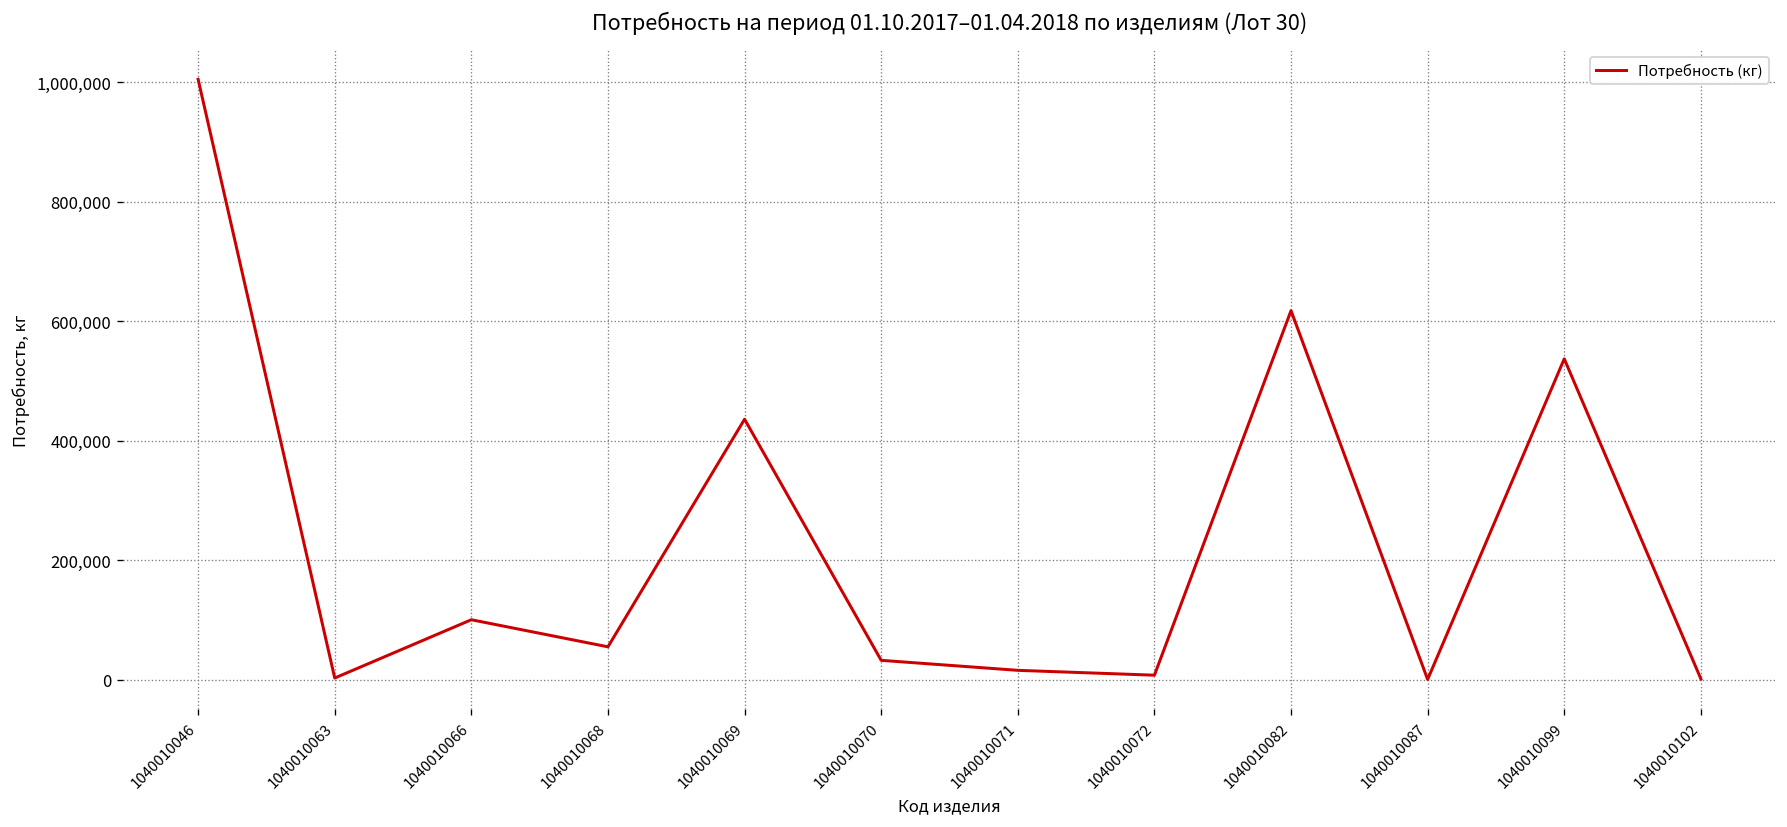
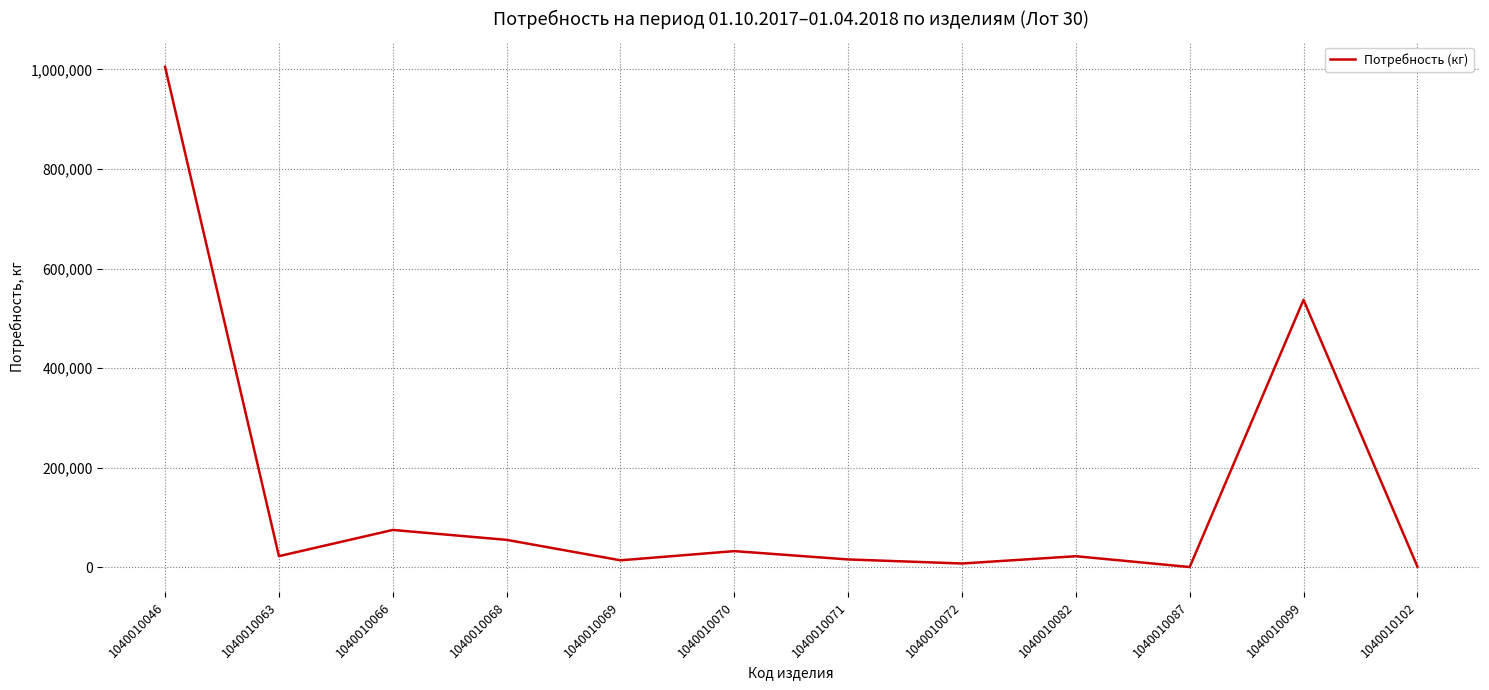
1040010063: 0 -> 20,000
1040010066: 100,000 -> 80,000
1040010069: 440,000 -> 10,000
1040010082: 620,000 -> 20,000
